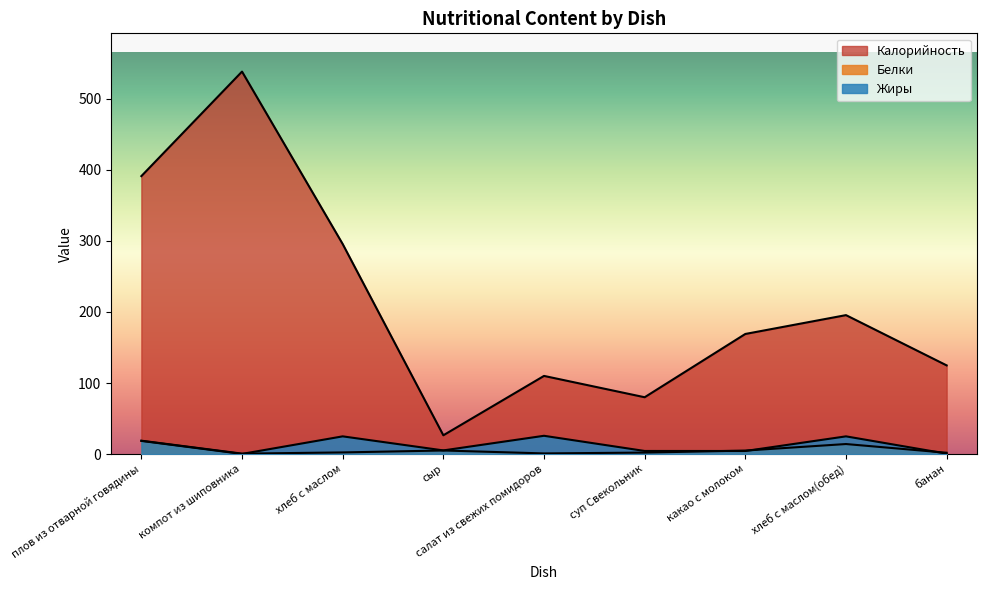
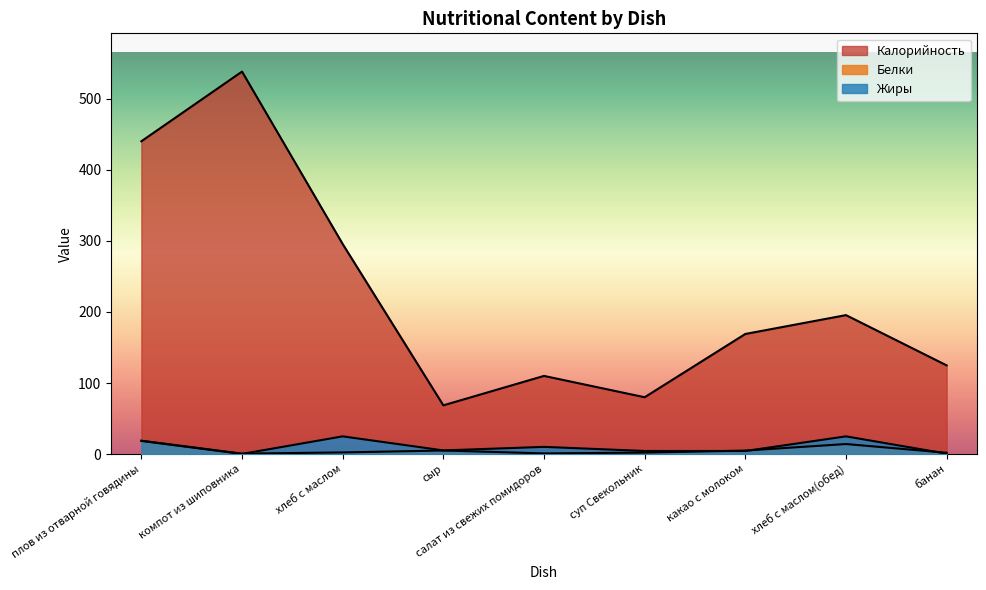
Калорийность, плов из отварной говядины: 390 -> 440
Калорийность, сыр: 30 -> 70
Жиры, салат из свежих помидоров: 30 -> 10
